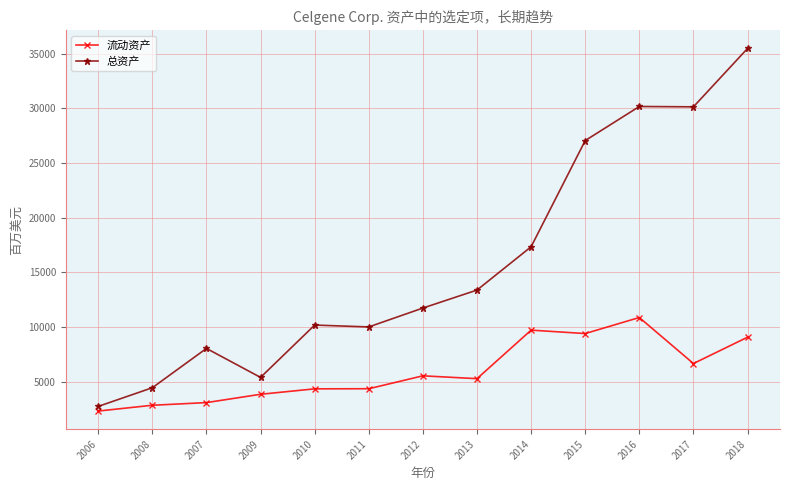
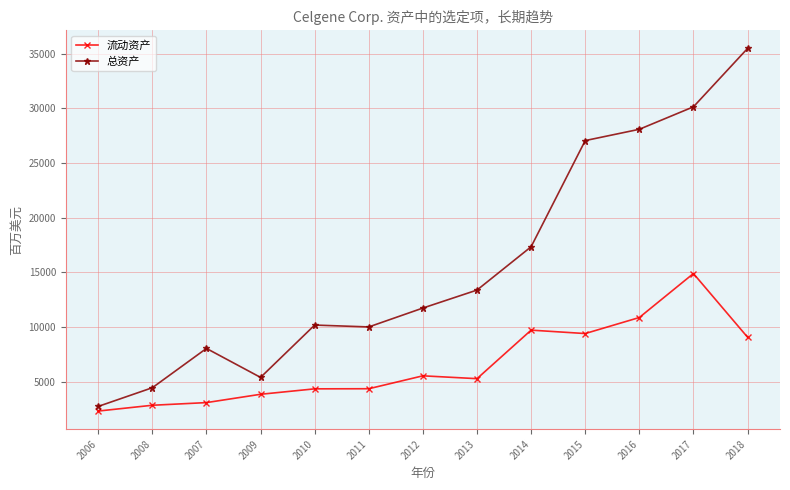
总资产, 2016: 30200 -> 28100
流动资产, 2017: 6700 -> 14900
